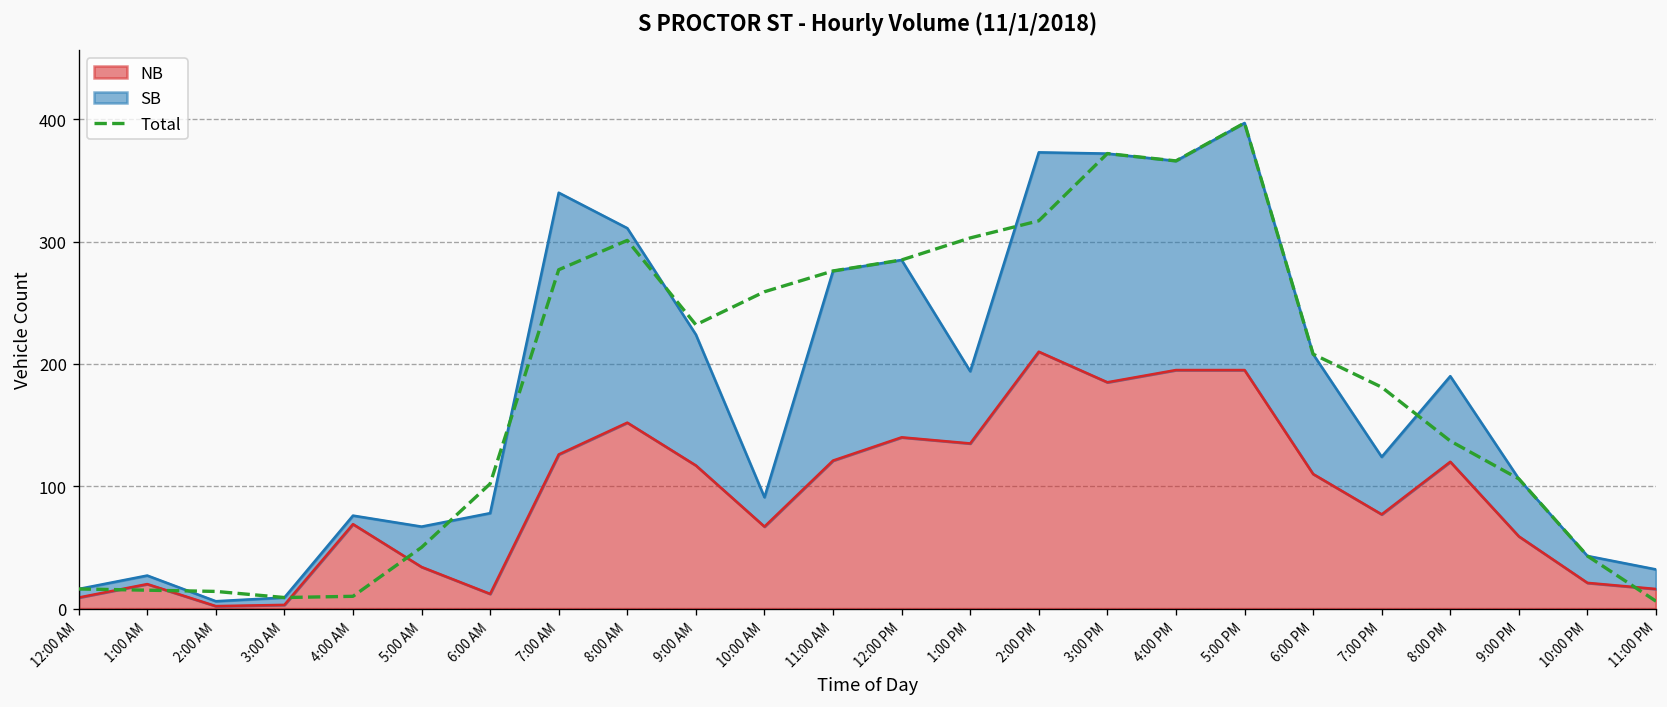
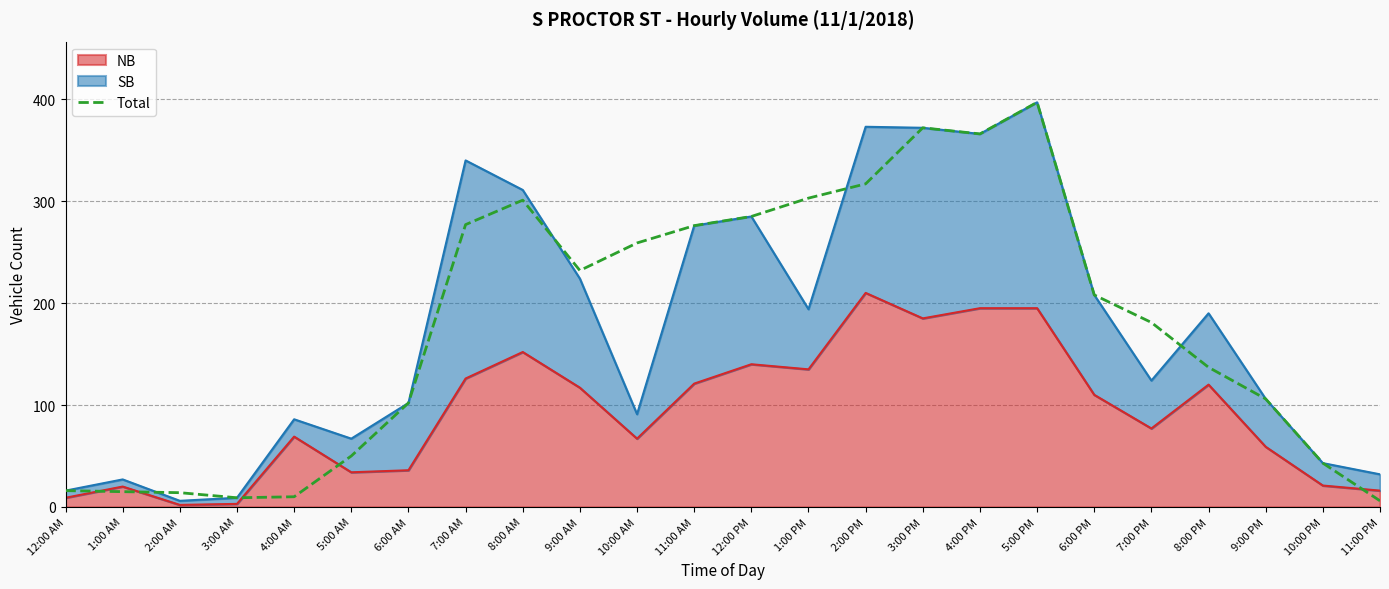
SB, 4:00 AM: 7 -> 17
NB, 6:00 AM: 12 -> 36
